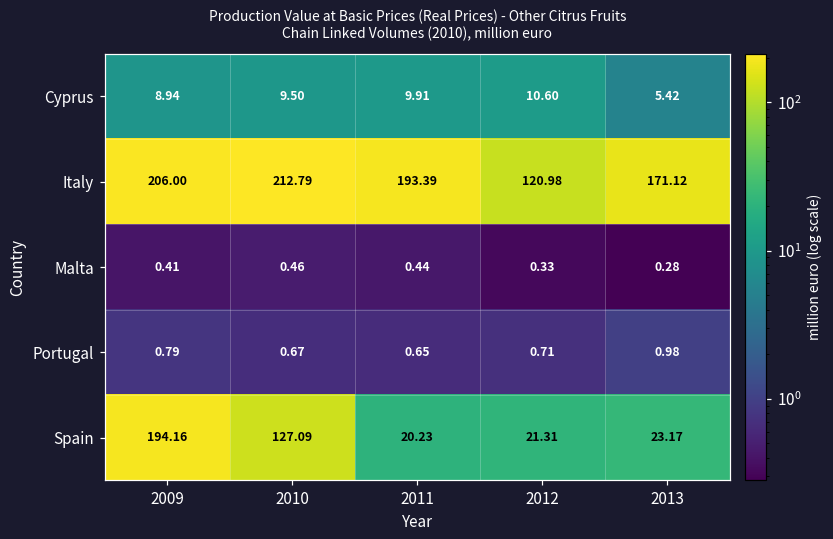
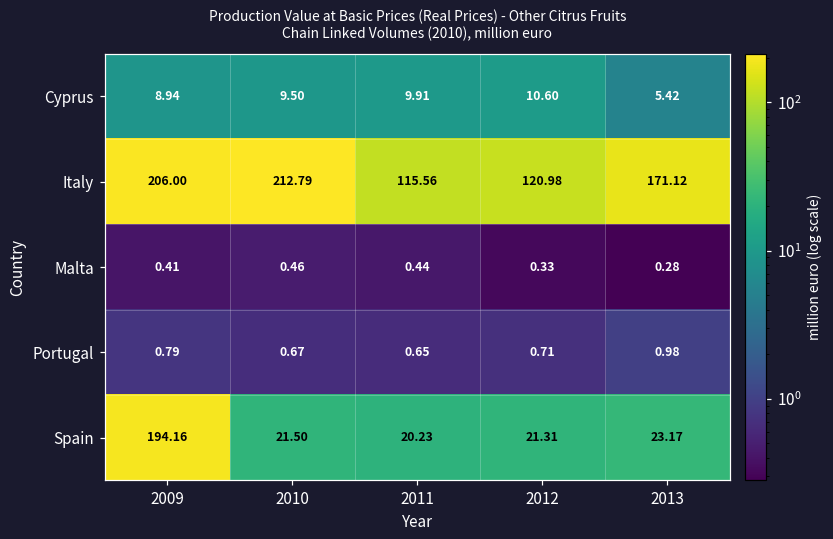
Italy, 2011: 193.39 -> 115.56
Spain, 2010: 127.09 -> 21.50
